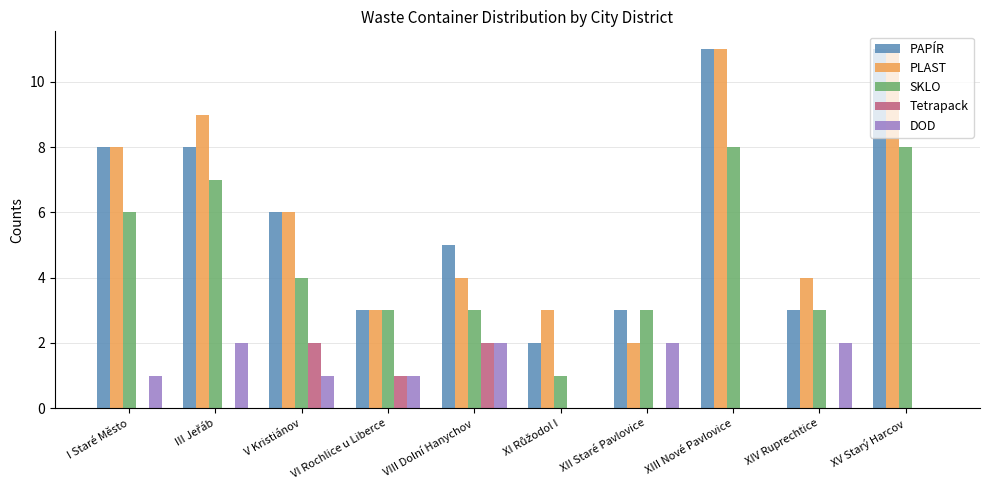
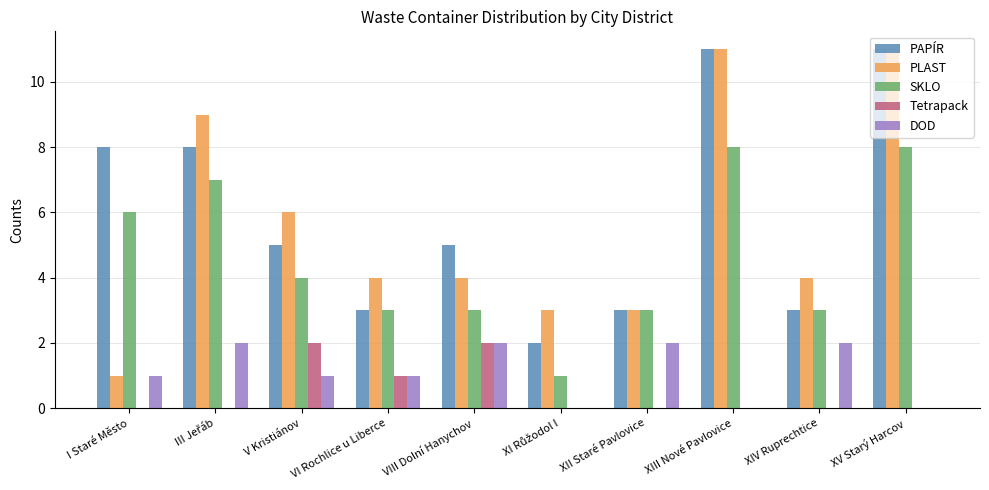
PLAST, I Staré Město: 8 -> 1
PAPÍR, V Kristiánov: 6 -> 5
PLAST, VI Rochlice u Liberce: 3 -> 4
PLAST, XII Staré Pavlovice: 2 -> 3
